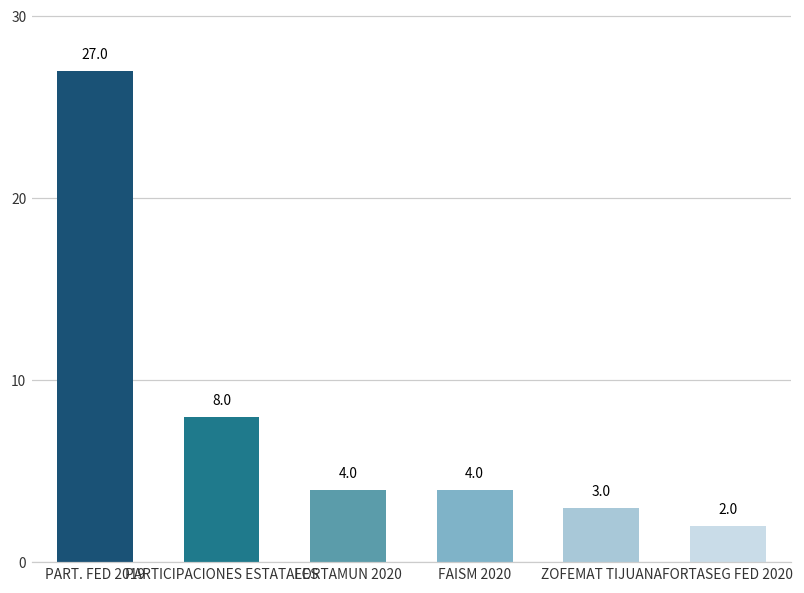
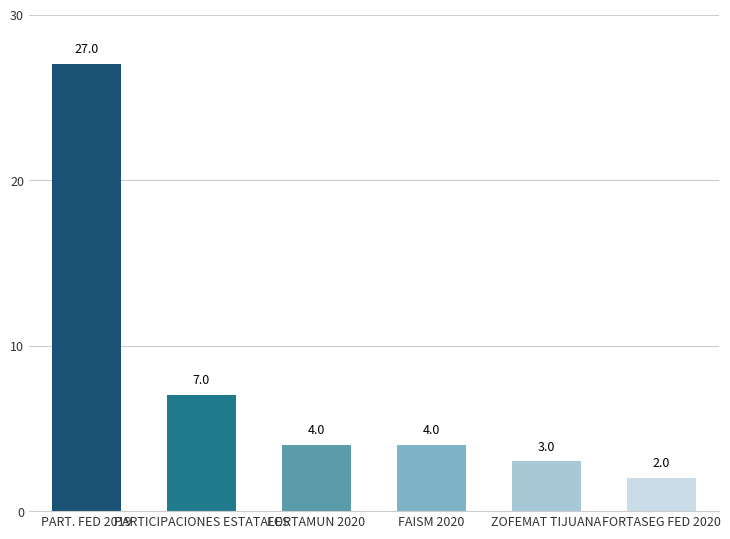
PARTICIPACIONES ESTATALES: 8.0 -> 7.0
